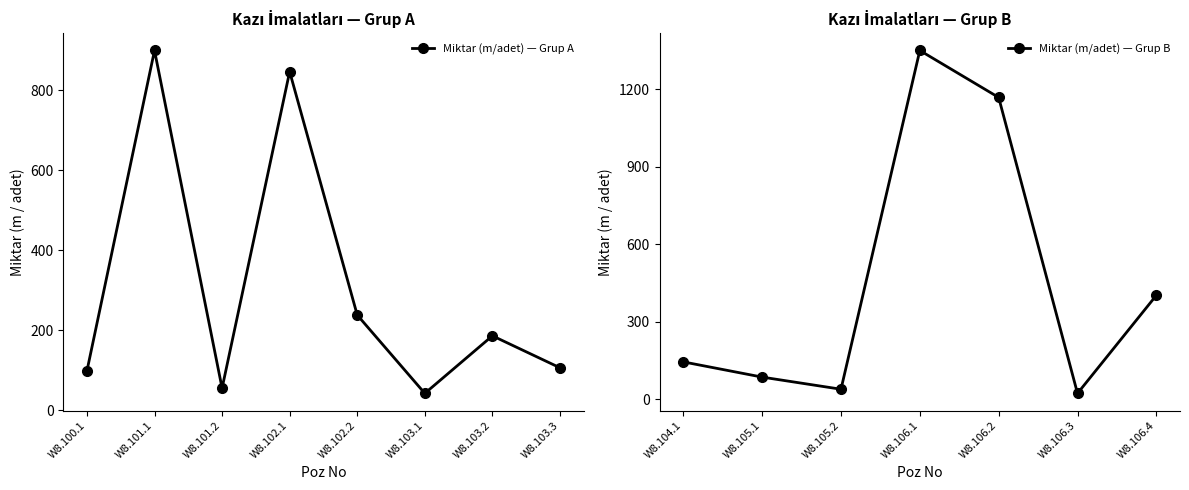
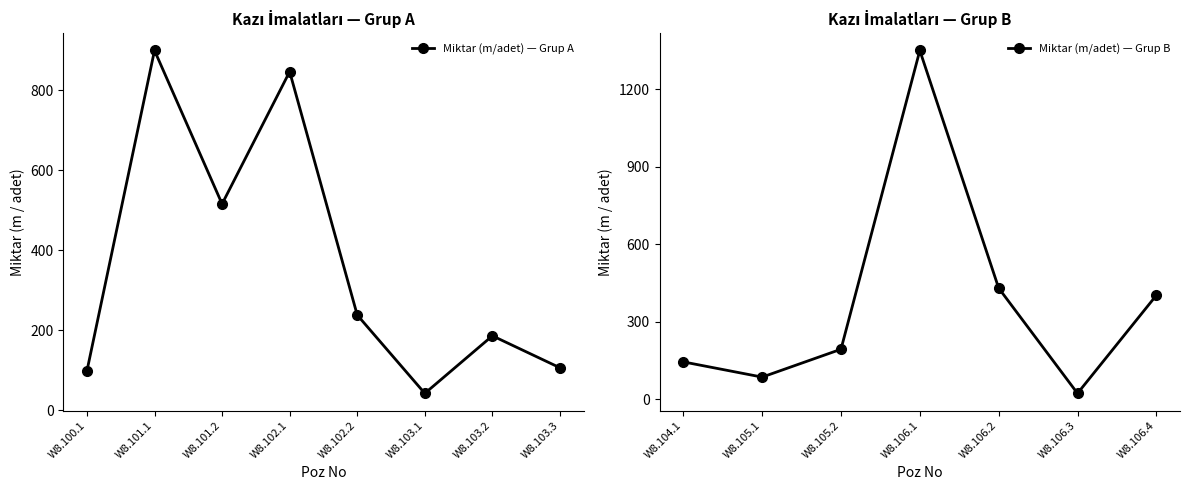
Kazı İmalatları — Grup A, W8.101.2: 60 -> 520
Kazı İmalatları — Grup B, W8.105.2: 40 -> 190
Kazı İmalatları — Grup B, W8.106.2: 1170 -> 430
